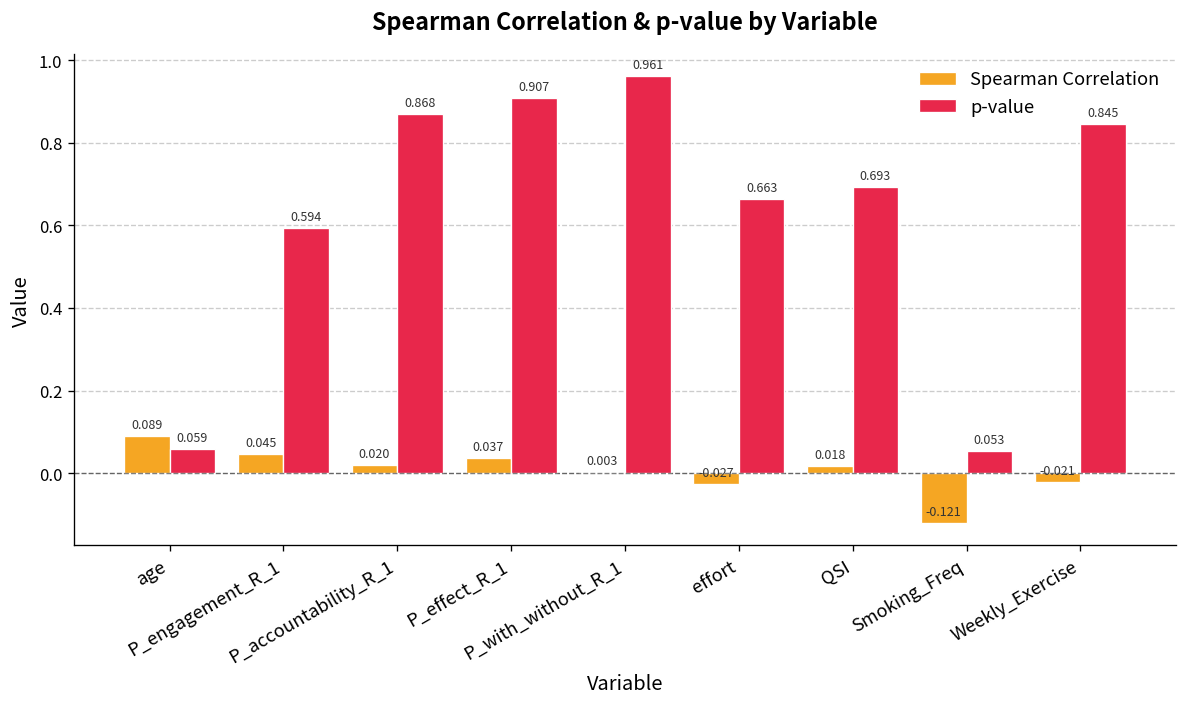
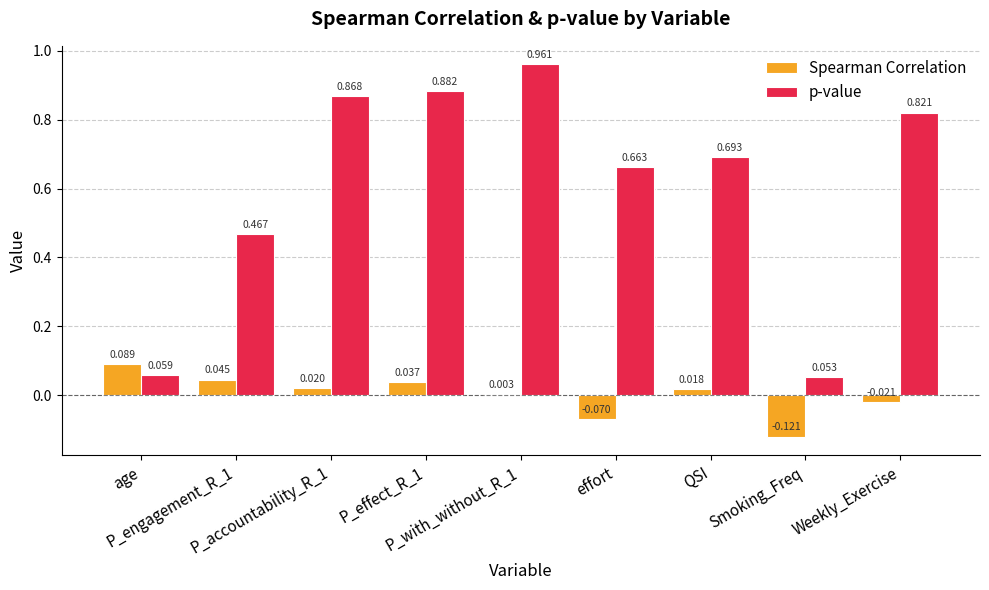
p-value, P_engagement_R_1: 0.594 -> 0.467
p-value, P_effect_R_1: 0.907 -> 0.882
Spearman Correlation, effort: -0.027 -> -0.070
p-value, Weekly_Exercise: 0.845 -> 0.821
